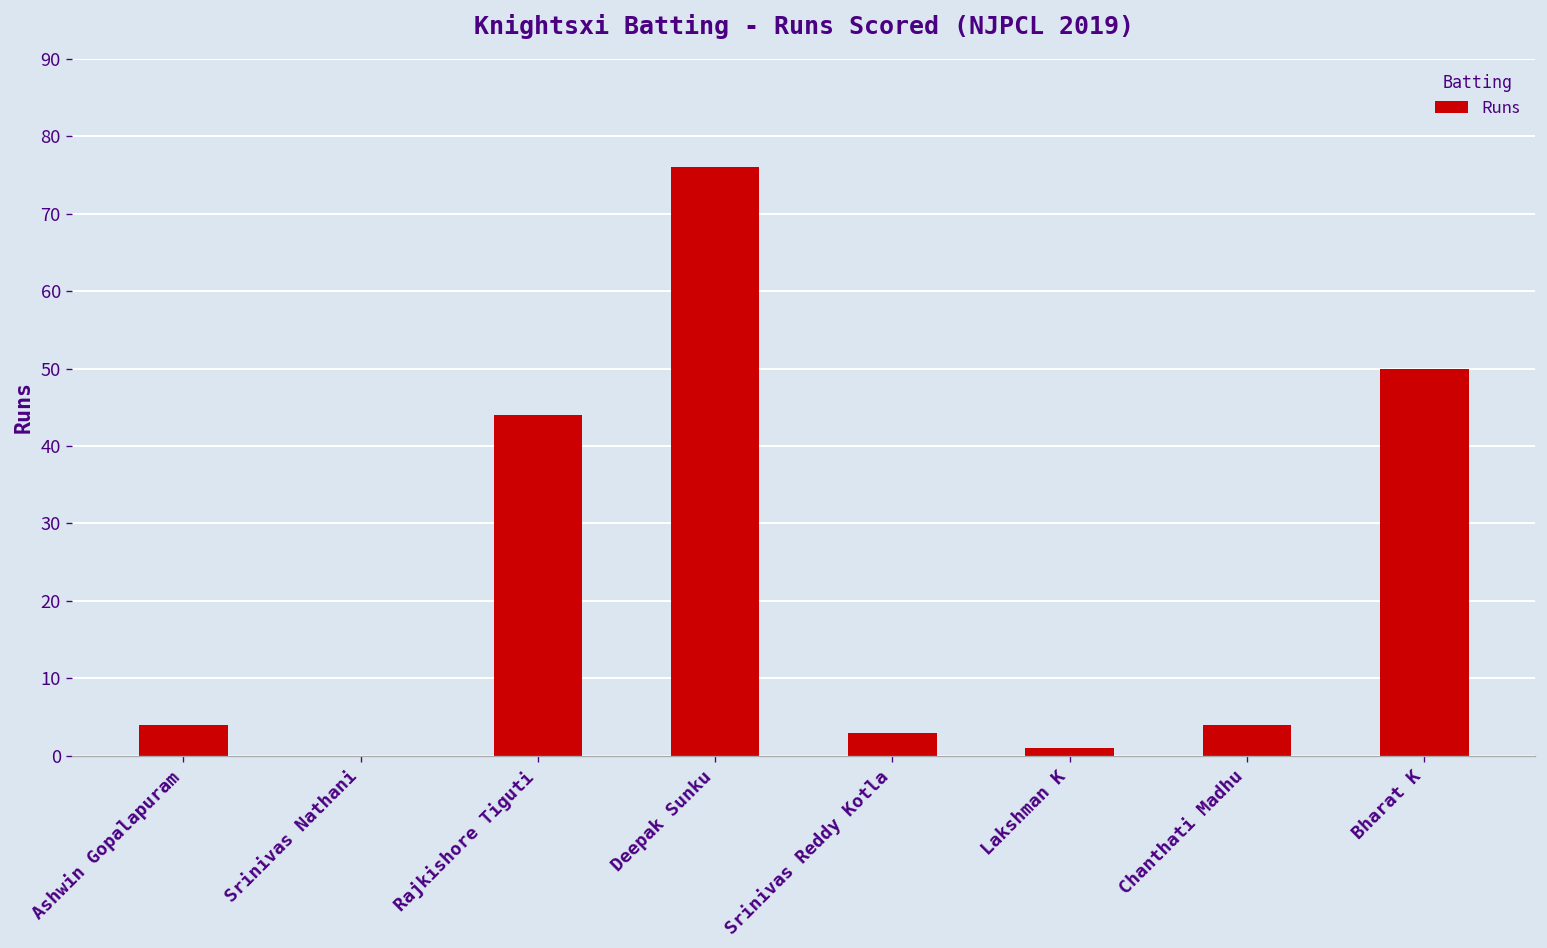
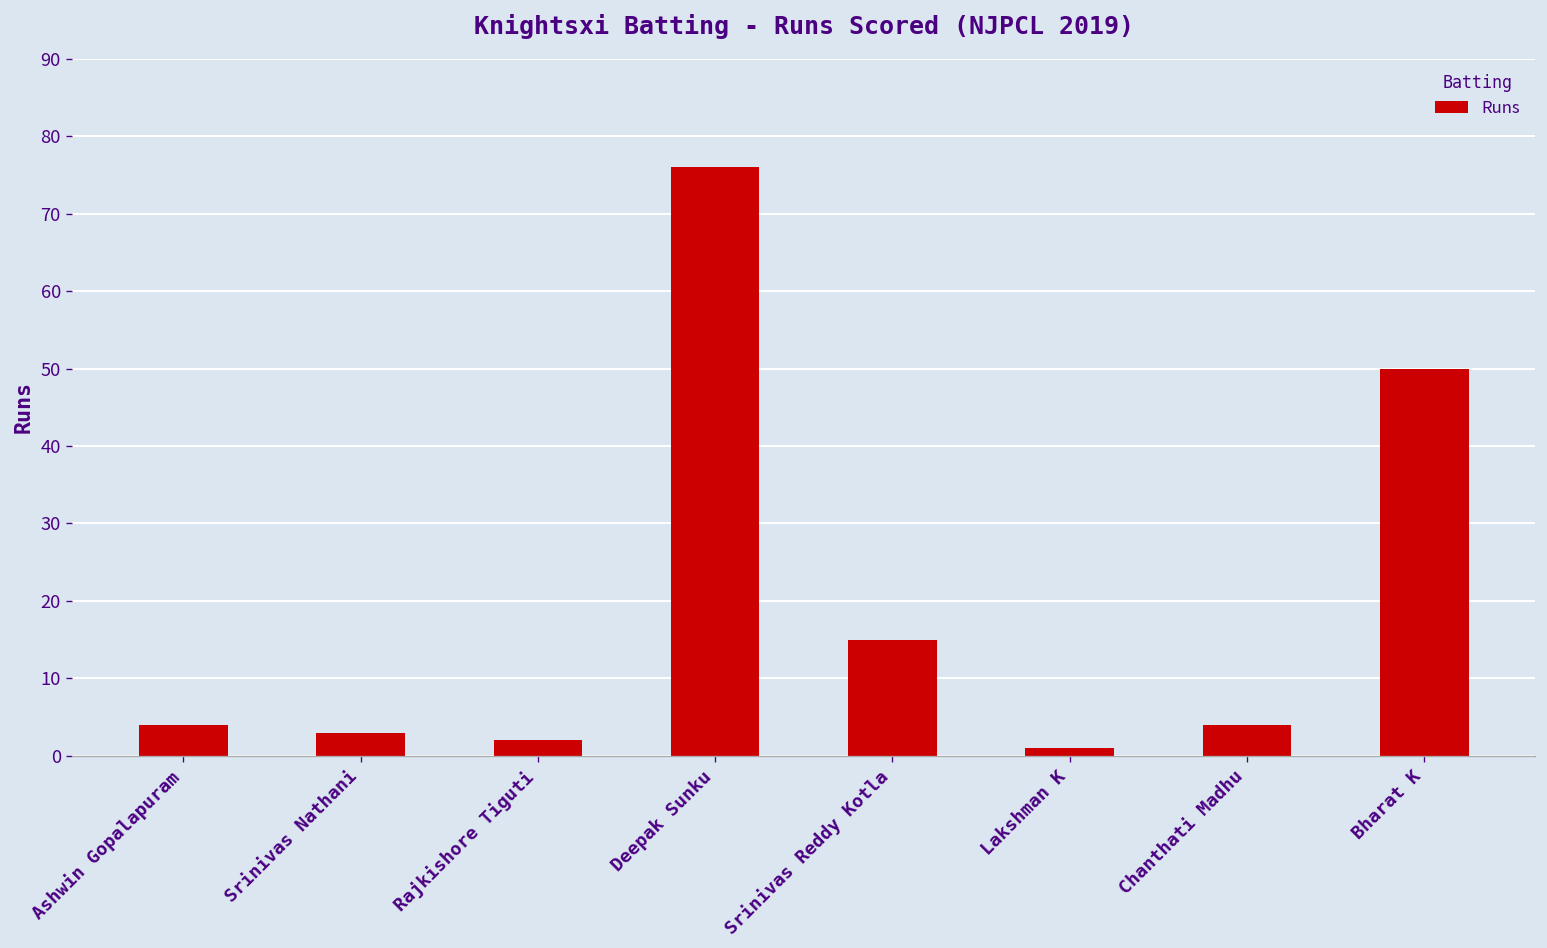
Srinivas Nathani: 0 -> 3
Rajkishore Tiguti: 44 -> 2
Srinivas Reddy Kotla: 3 -> 15
